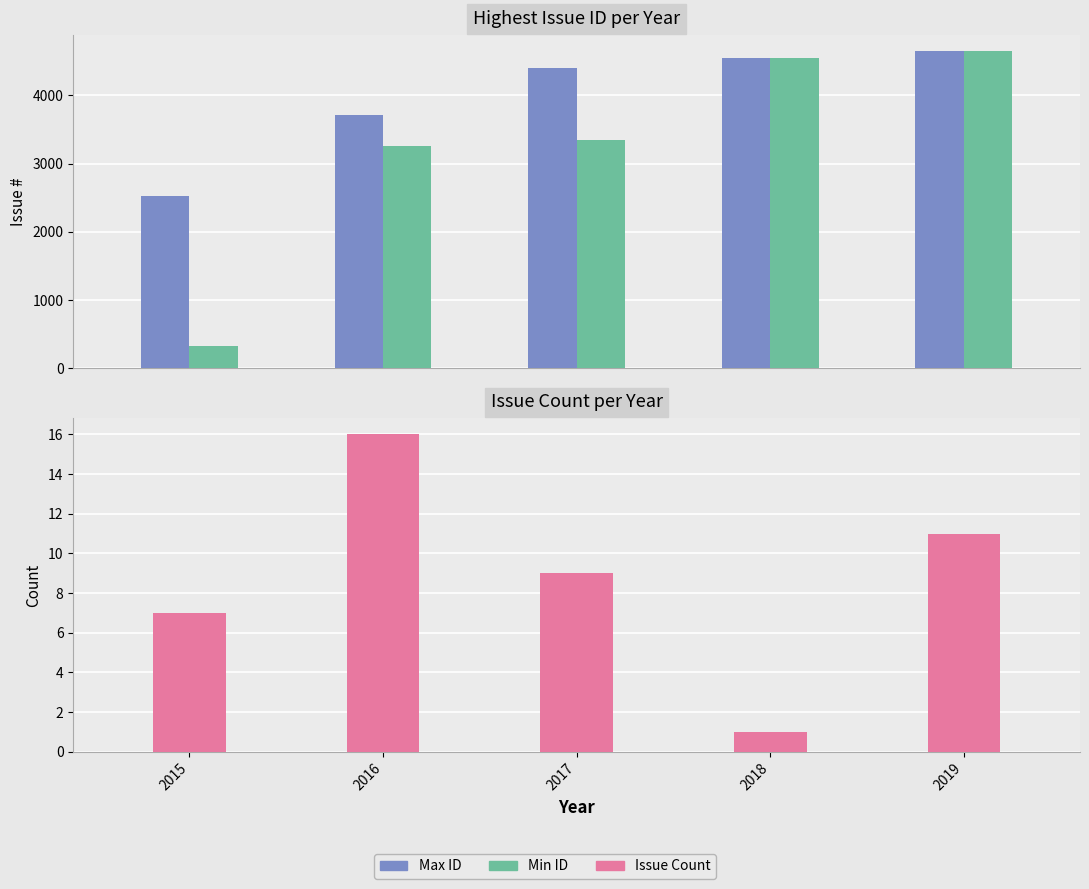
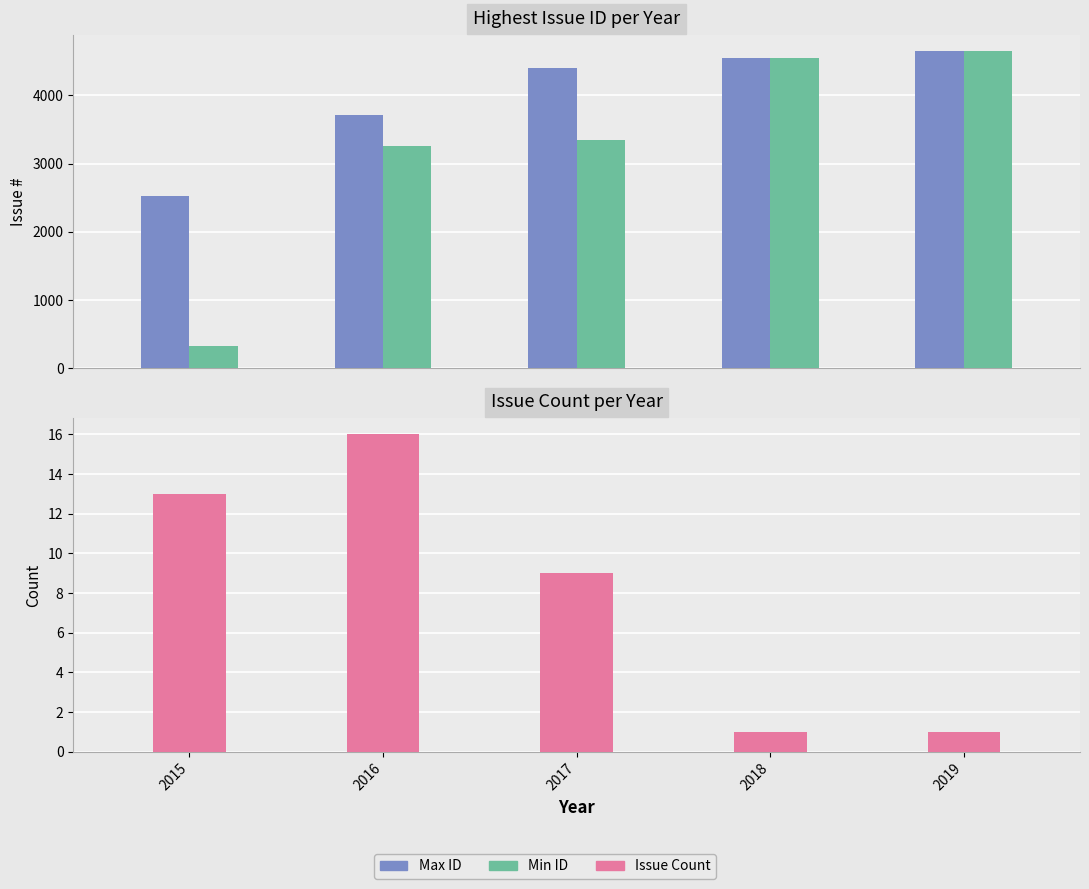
Issue Count per Year, 2015: 7 -> 13
Issue Count per Year, 2019: 11 -> 1
